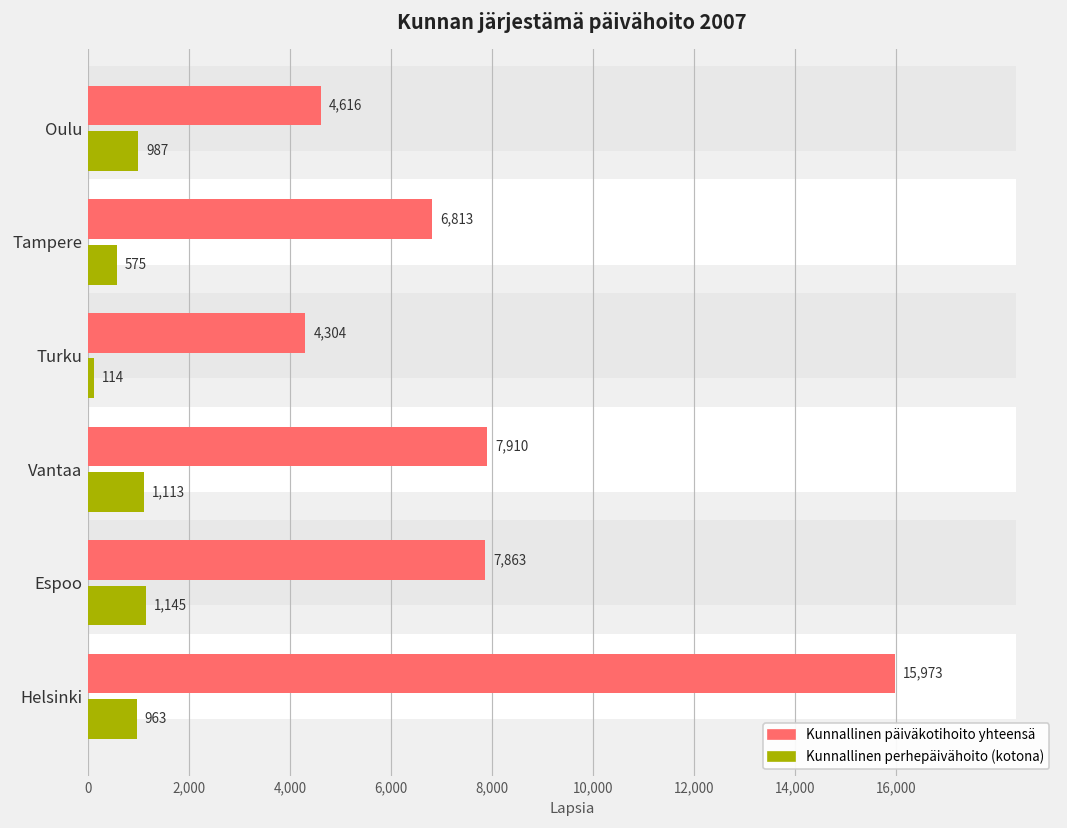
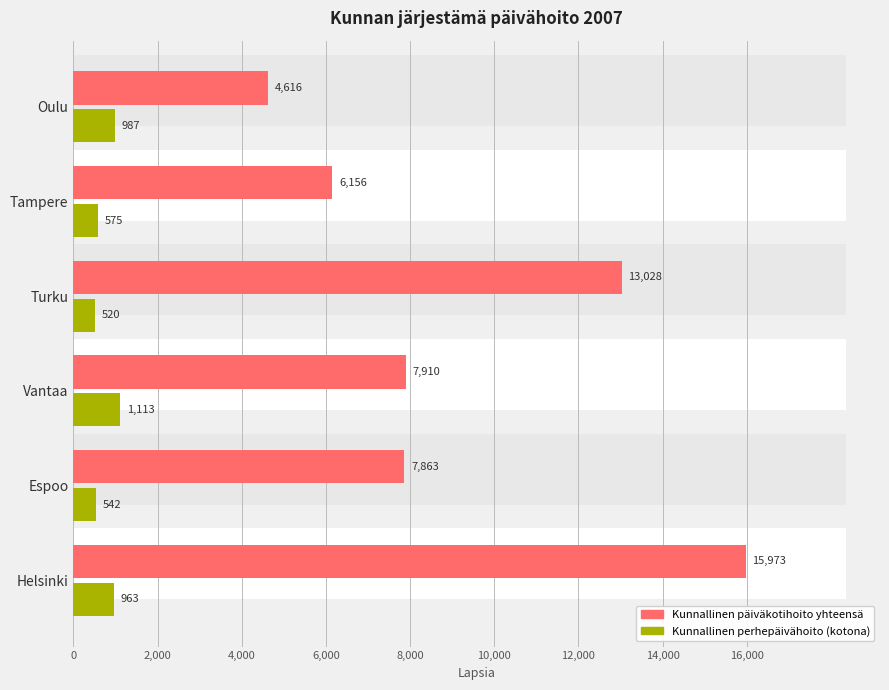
Kunnallinen päiväkotihoito yhteensä, Tampere: 6,813 -> 6,156
Kunnallinen päiväkotihoito yhteensä, Turku: 4,304 -> 13,028
Kunnallinen perhepäivähoito (kotona), Turku: 114 -> 520
Kunnallinen perhepäivähoito (kotona), Espoo: 1,145 -> 542
